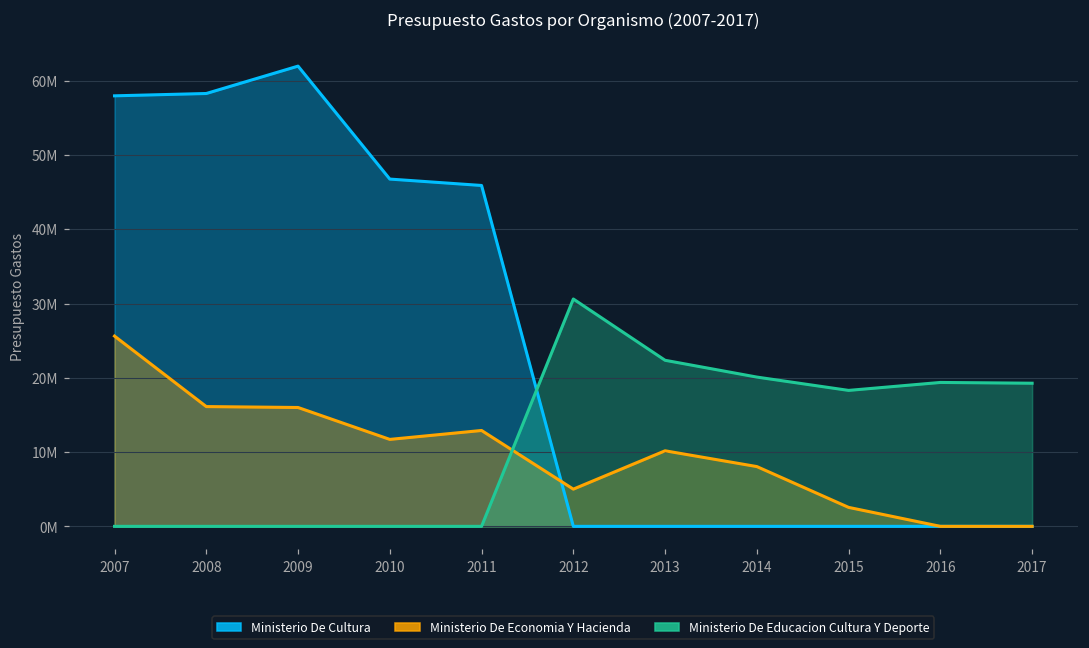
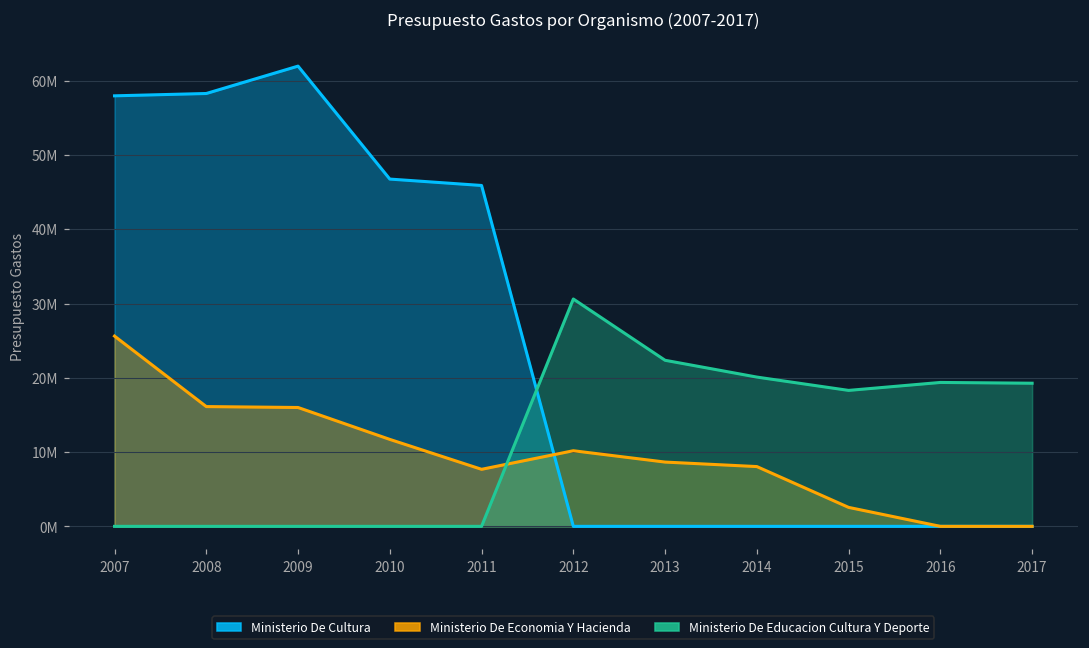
Ministerio De Economia Y Hacienda, 2011: 13000000 -> 8000000
Ministerio De Economia Y Hacienda, 2012: 5000000 -> 10000000
Ministerio De Economia Y Hacienda, 2013: 10000000 -> 9000000
